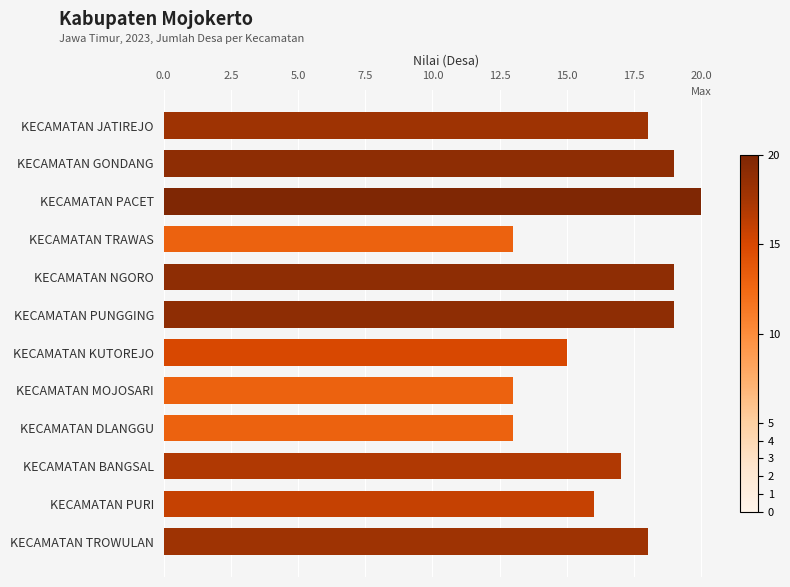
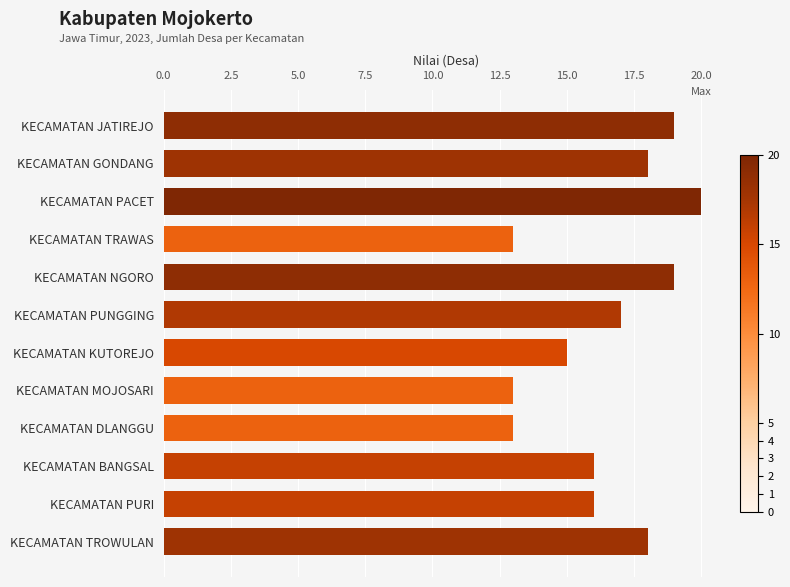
KECAMATAN JATIREJO: 18 -> 19
KECAMATAN GONDANG: 19 -> 18
KECAMATAN PUNGGING: 19 -> 17
KECAMATAN BANGSAL: 17 -> 16
